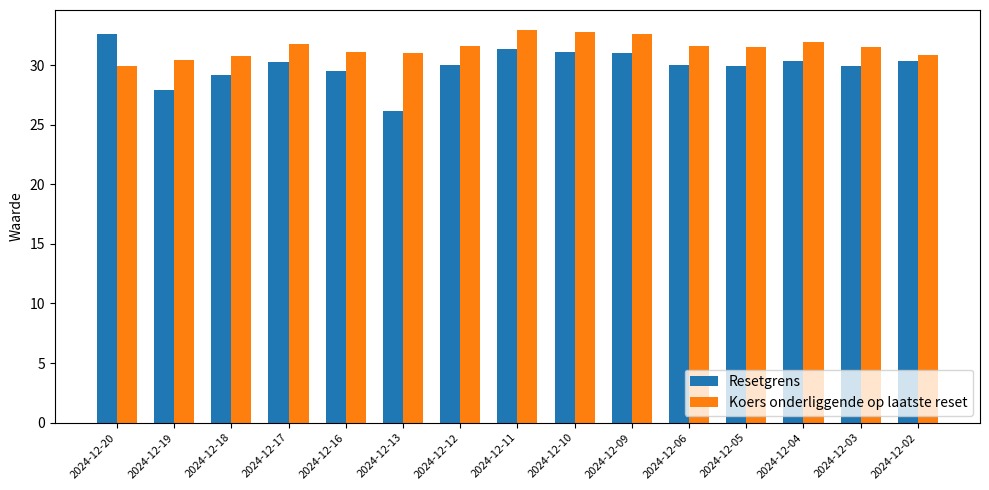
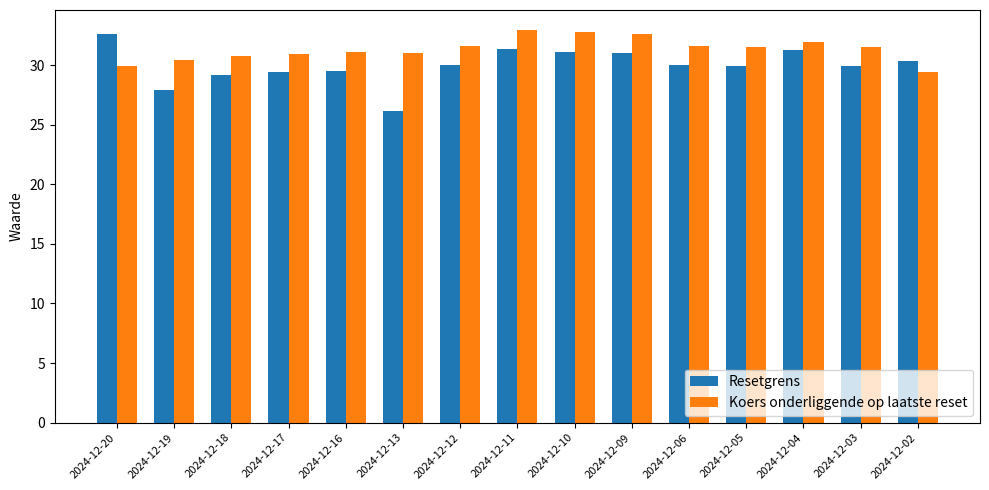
Resetgrens, 2024-12-17: 30.3 -> 29.4
Koers onderliggende op laatste reset, 2024-12-17: 31.8 -> 30.9
Resetgrens, 2024-12-04: 30.3 -> 31.2
Koers onderliggende op laatste reset, 2024-12-02: 30.9 -> 29.4
